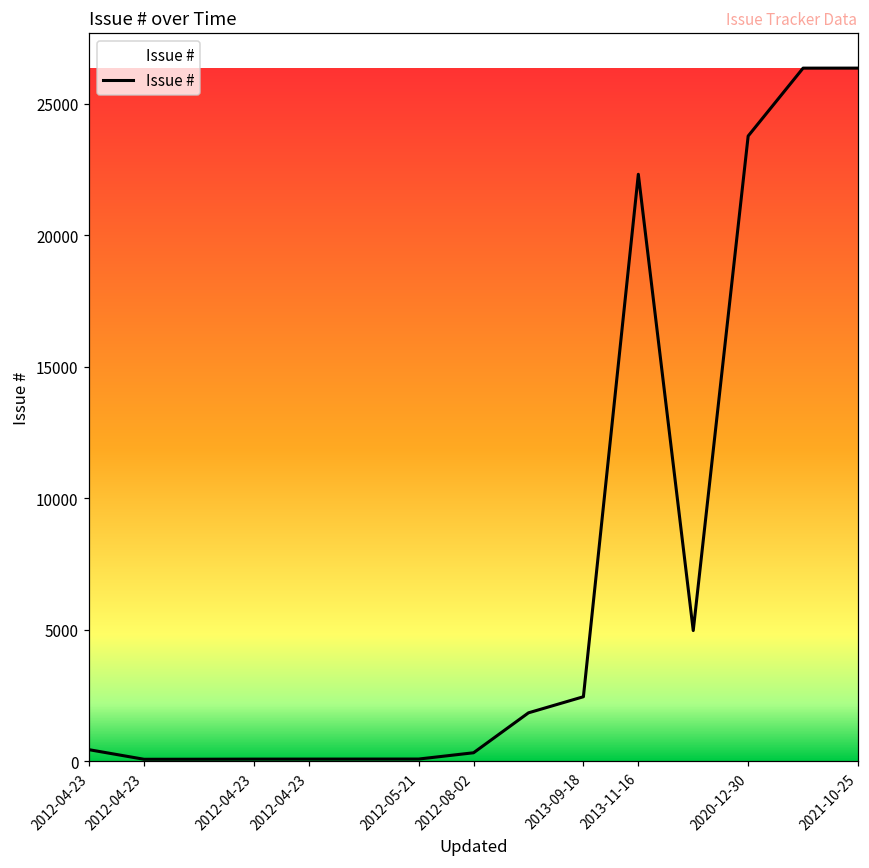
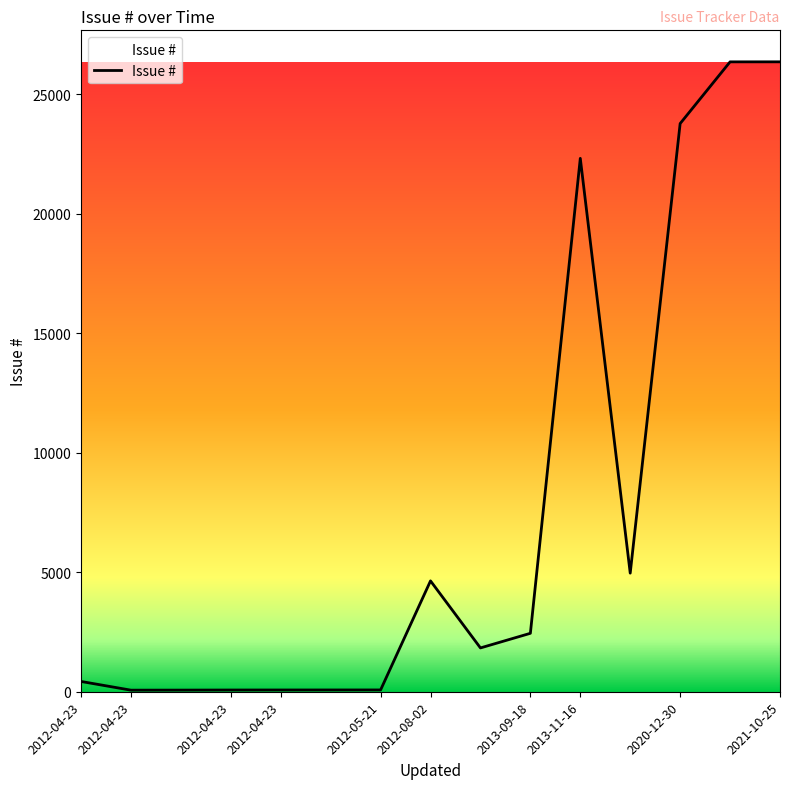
2012-08-02: 300 -> 4600
